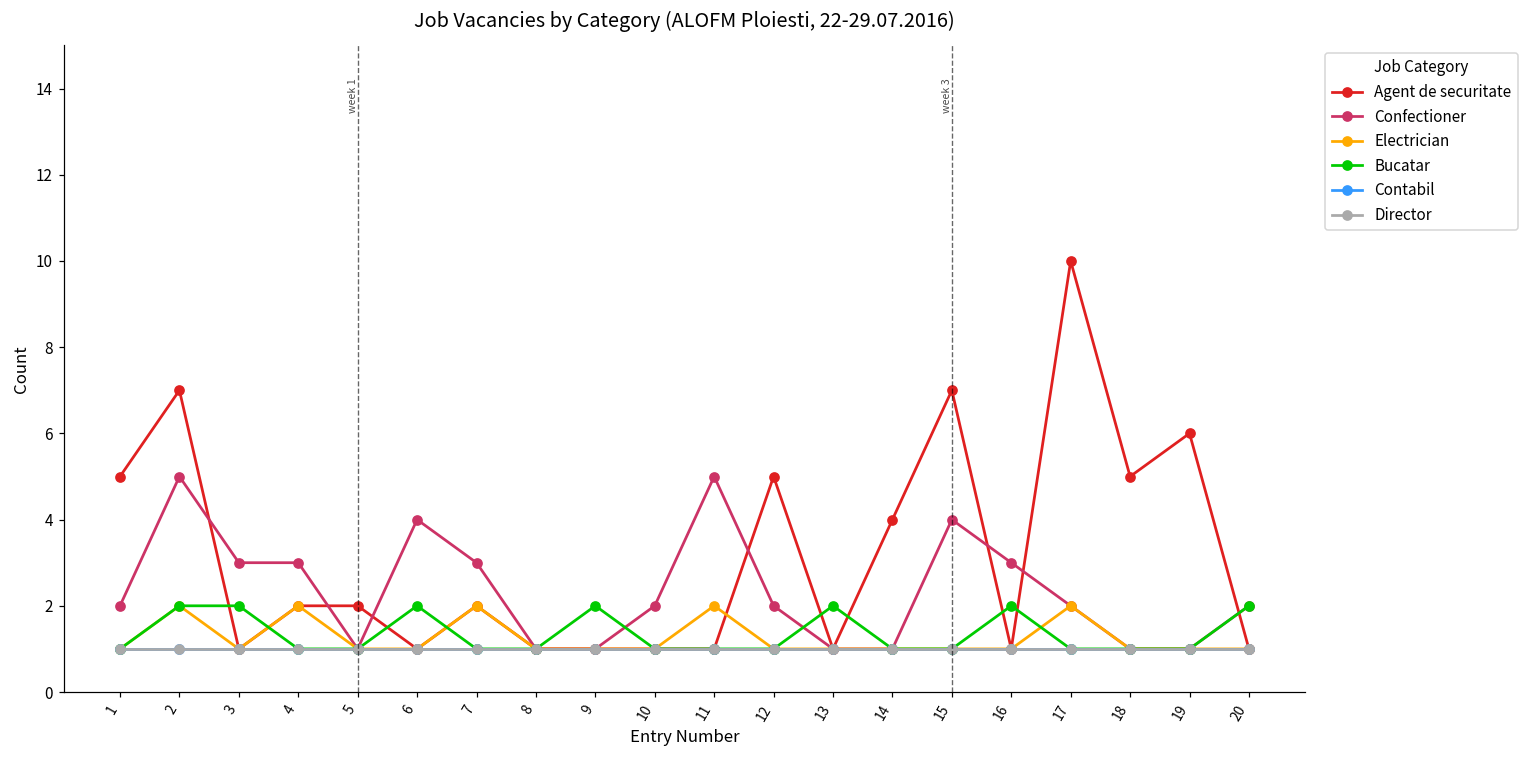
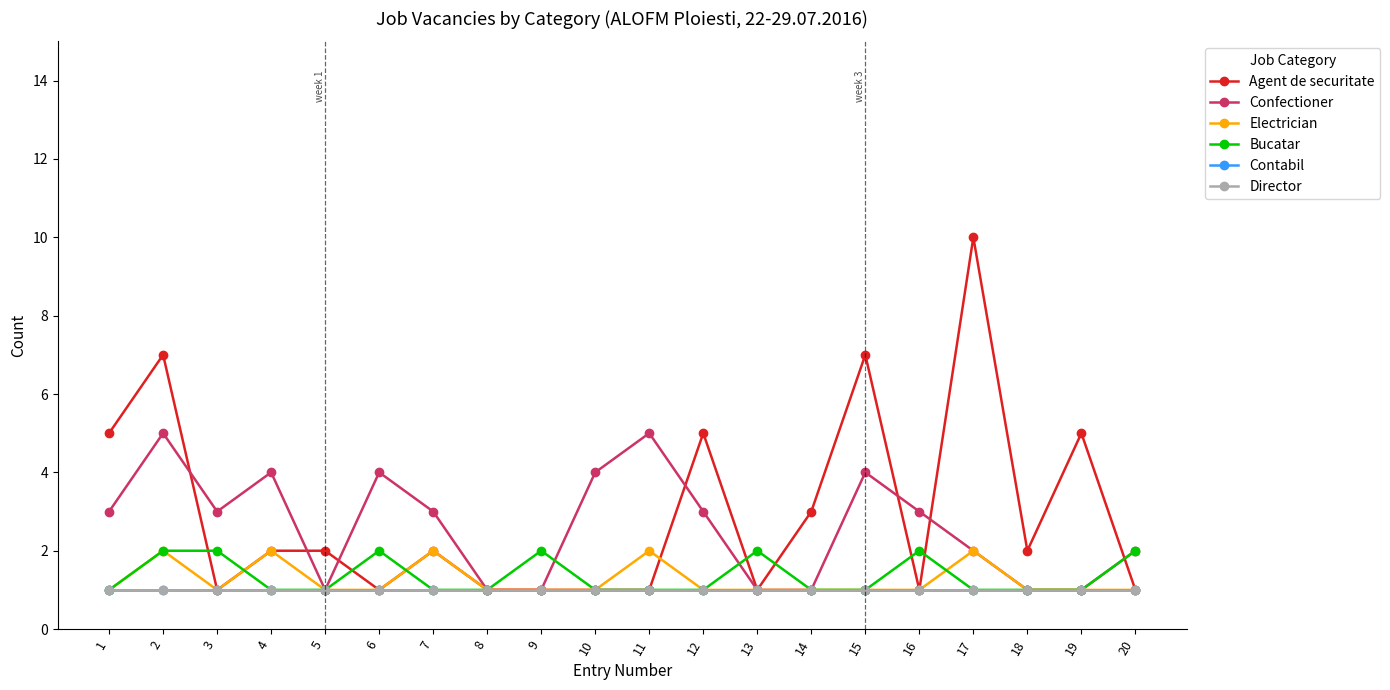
Confectioner, 1: 2 -> 3
Confectioner, 4: 3 -> 4
Confectioner, 10: 2 -> 4
Confectioner, 12: 2 -> 3
Agent de securitate, 14: 4 -> 3
Agent de securitate, 18: 5 -> 2
Agent de securitate, 19: 6 -> 5
